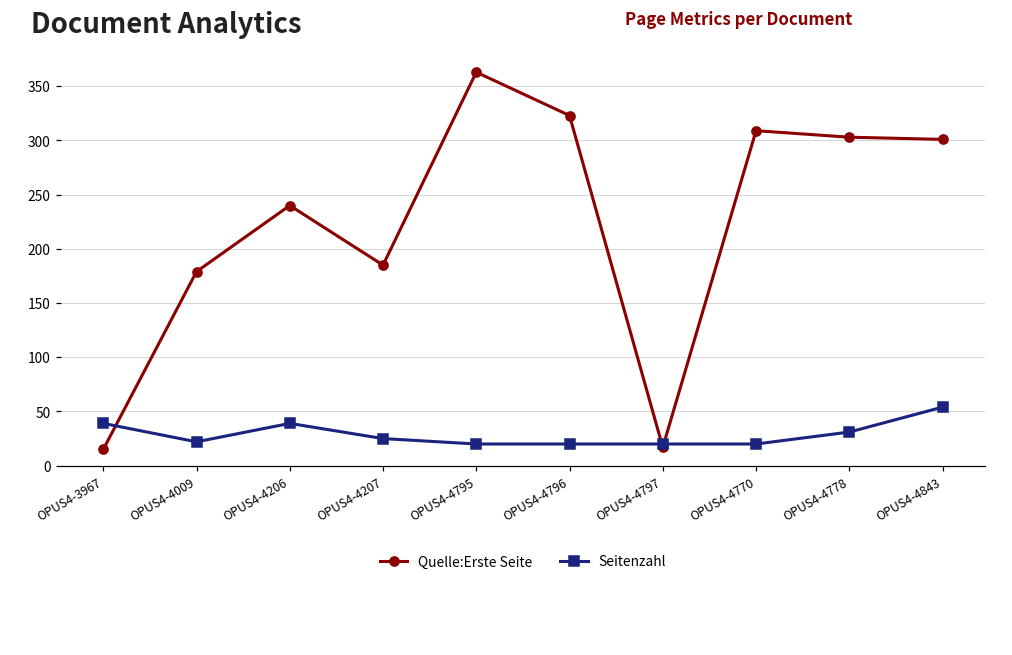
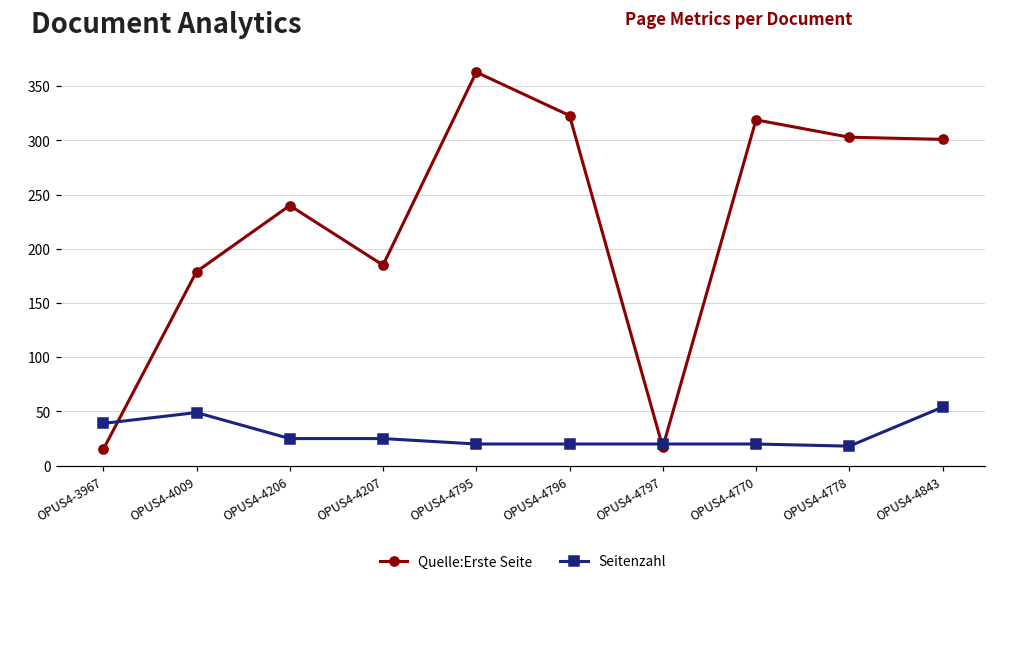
Seitenzahl, OPUS4-4009: 20 -> 50
Seitenzahl, OPUS4-4206: 40 -> 30
Quelle:Erste Seite, OPUS4-4770: 310 -> 320
Seitenzahl, OPUS4-4778: 30 -> 20
